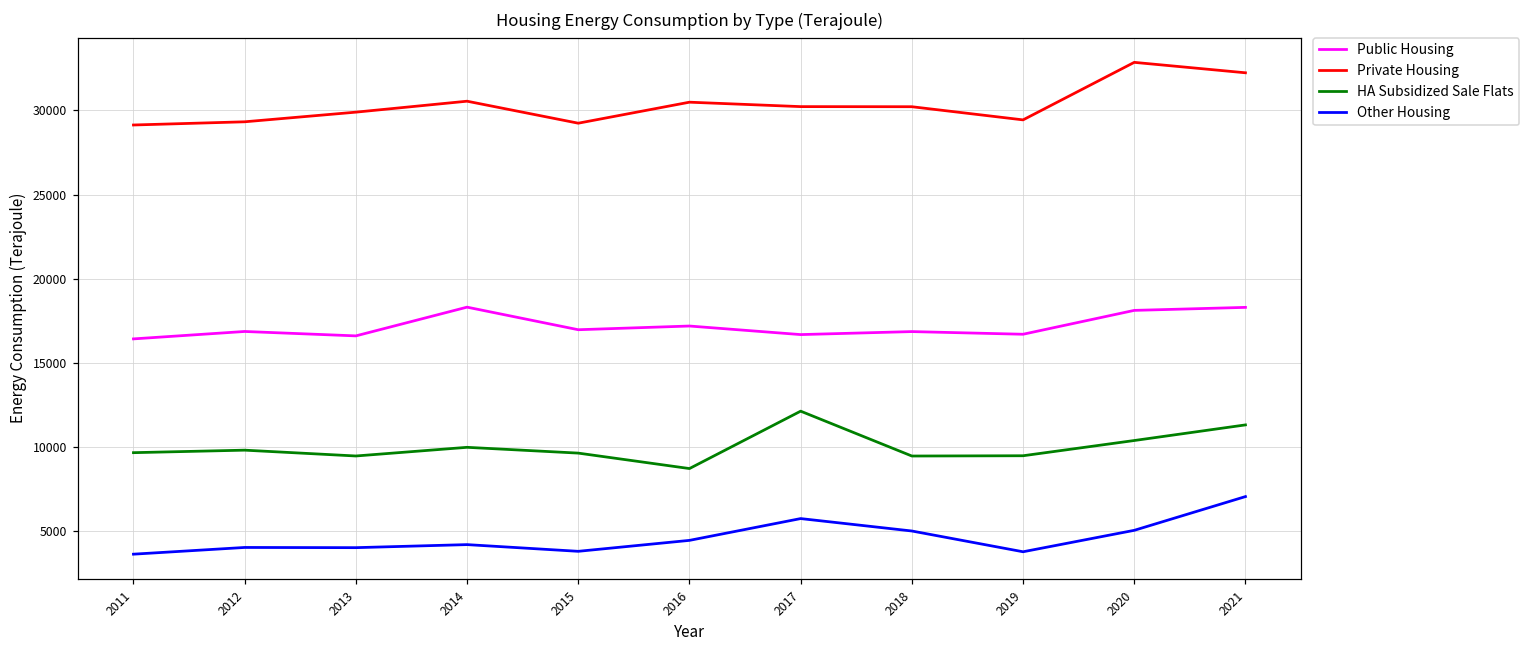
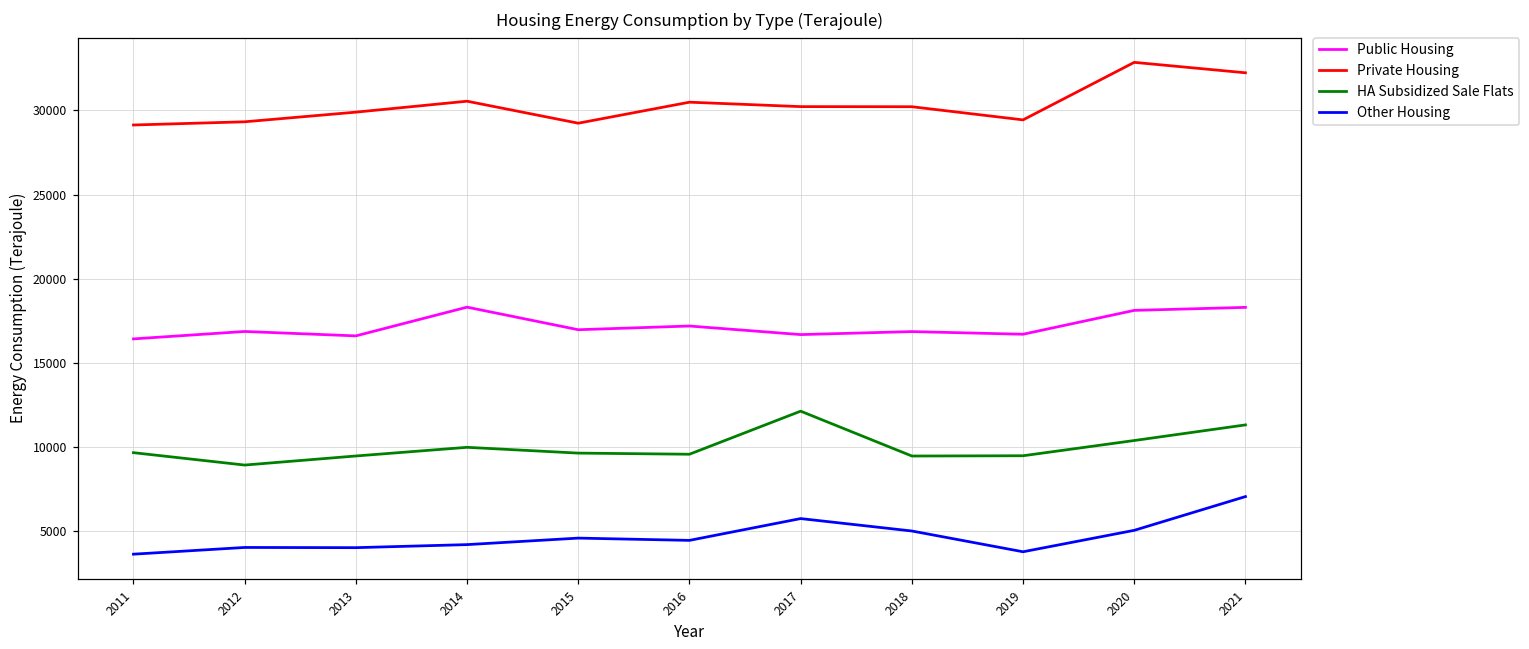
HA Subsidized Sale Flats, 2012: 9800 -> 8900
Other Housing, 2015: 3800 -> 4600
HA Subsidized Sale Flats, 2016: 8700 -> 9600
